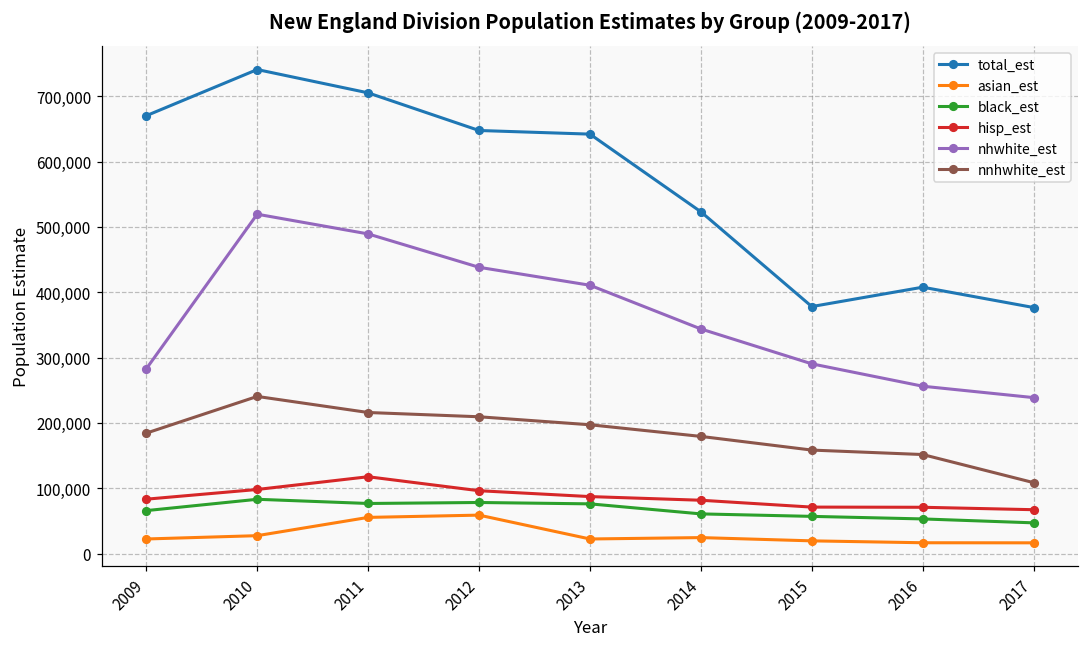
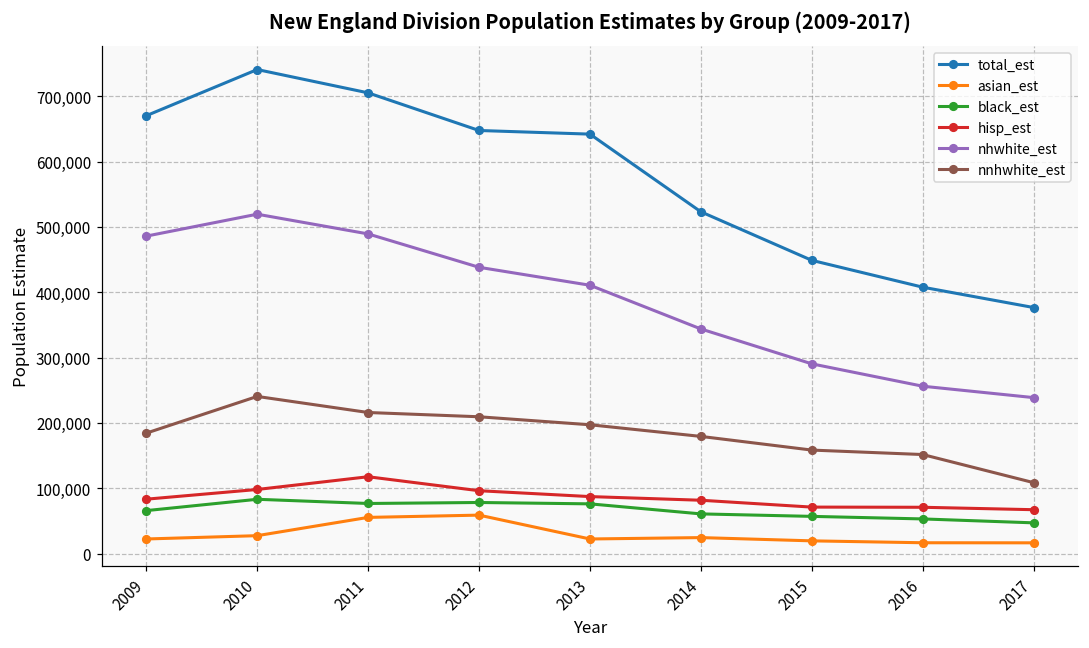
nhwhite_est, 2009: 280,000 -> 490,000
total_est, 2015: 380,000 -> 450,000
